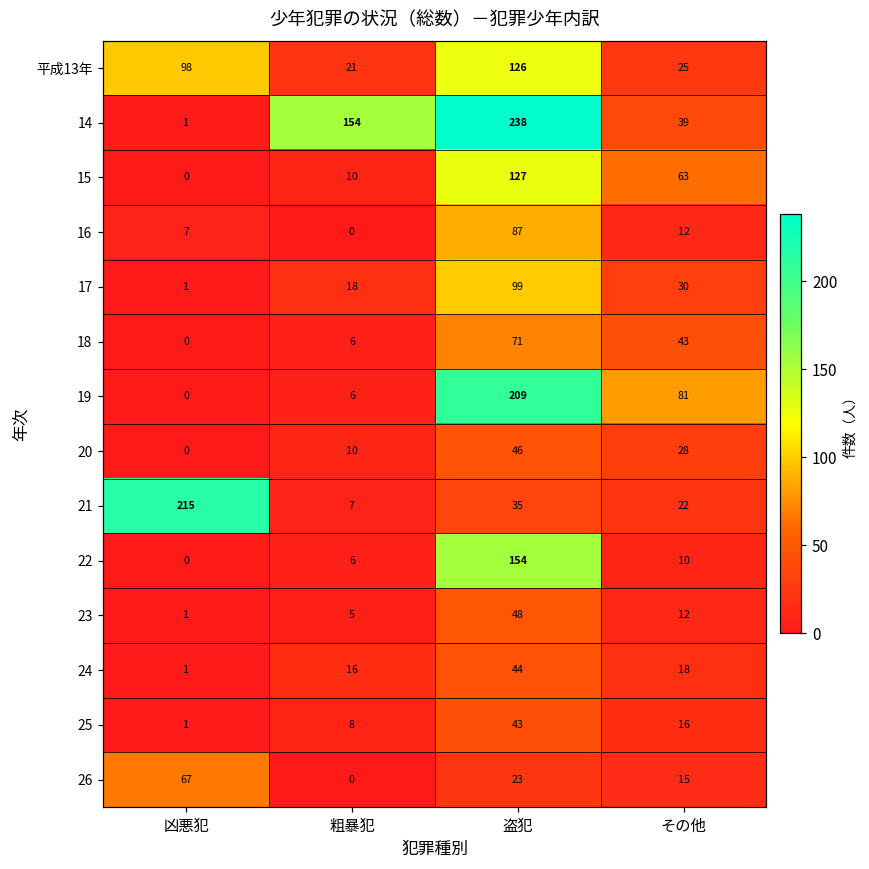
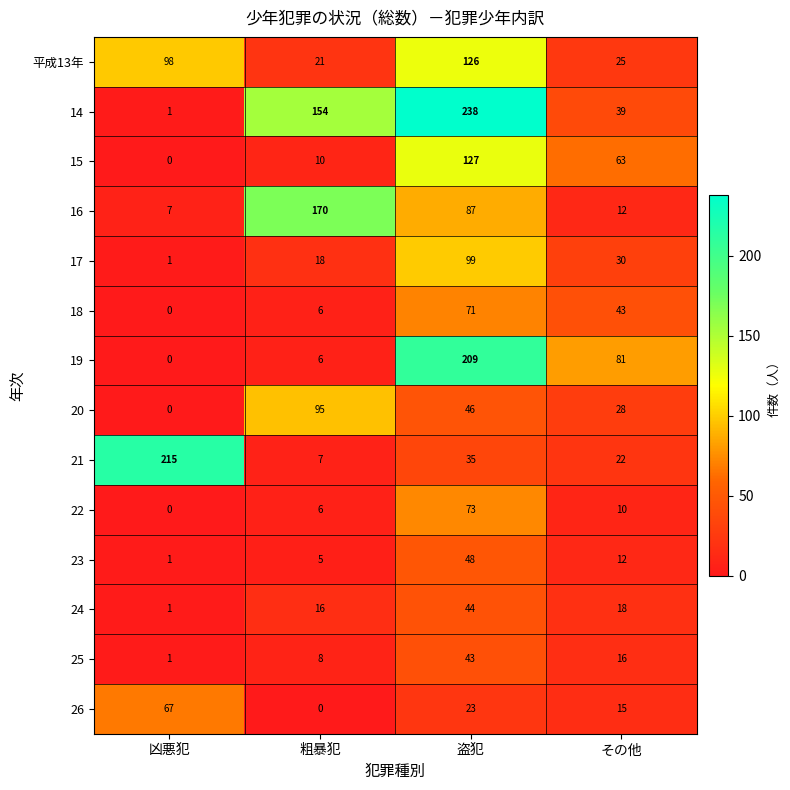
16, 粗暴犯: 0 -> 170
20, 粗暴犯: 10 -> 95
22, 盗犯: 154 -> 73
